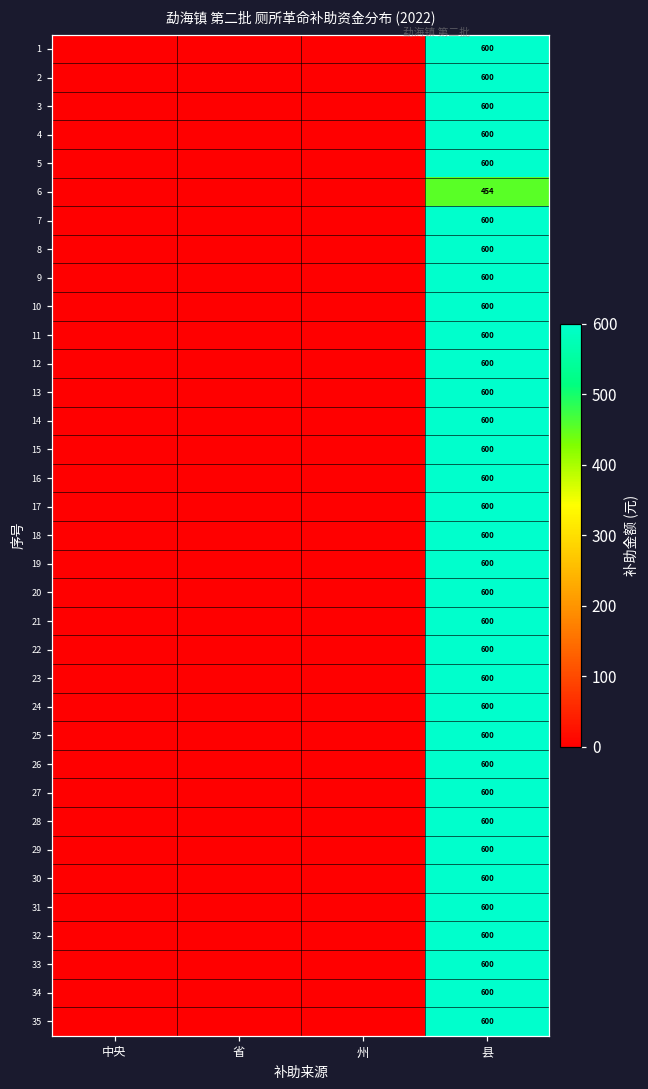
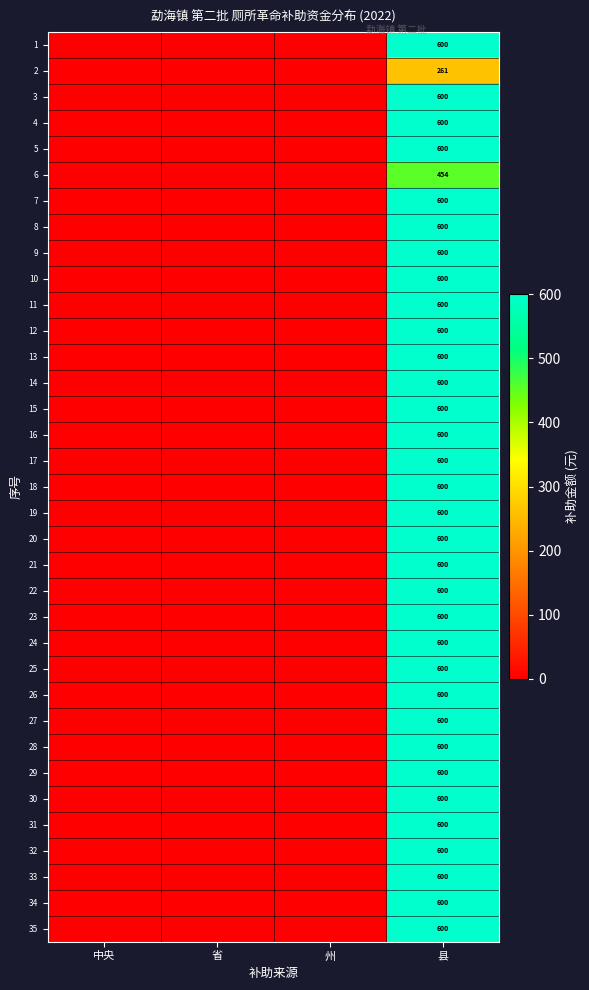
2, 县: 600 -> 261
